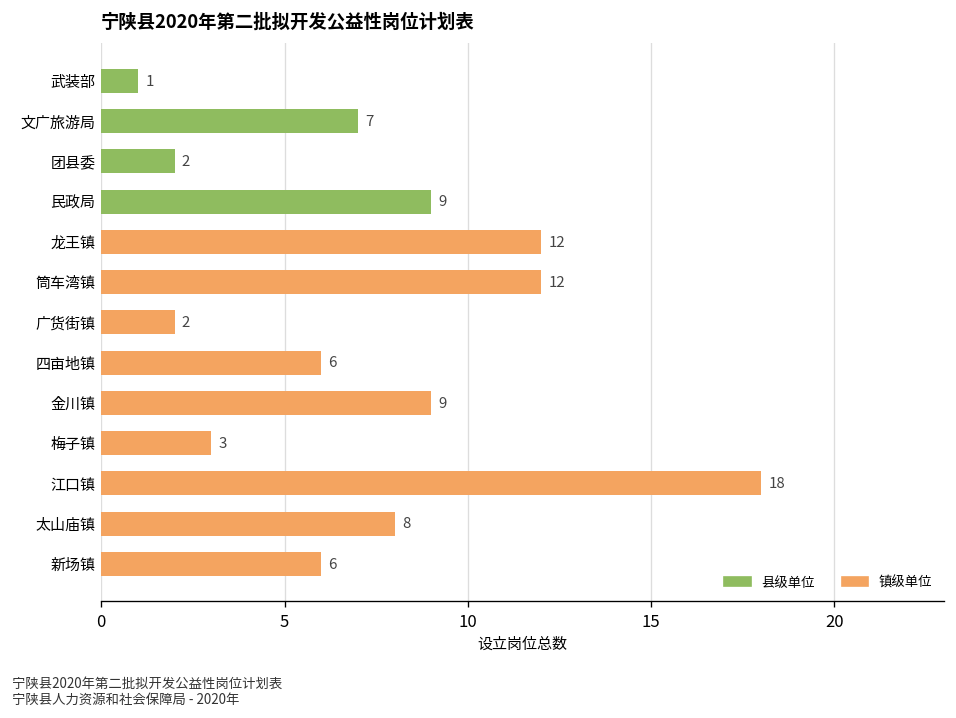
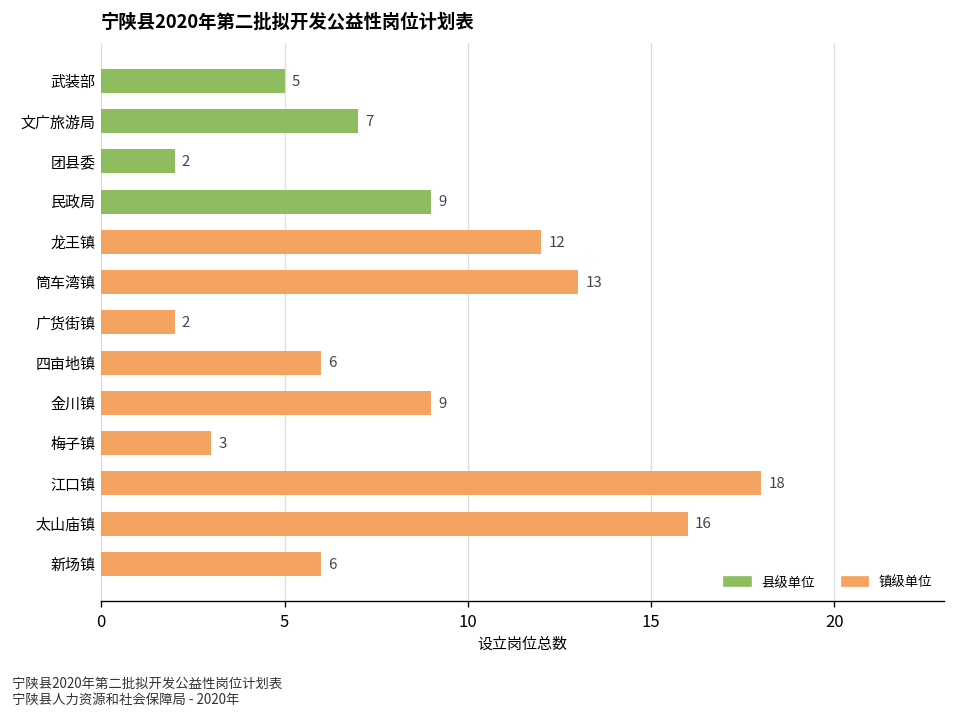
武装部: 1 -> 5
筒车湾镇: 12 -> 13
太山庙镇: 8 -> 16
